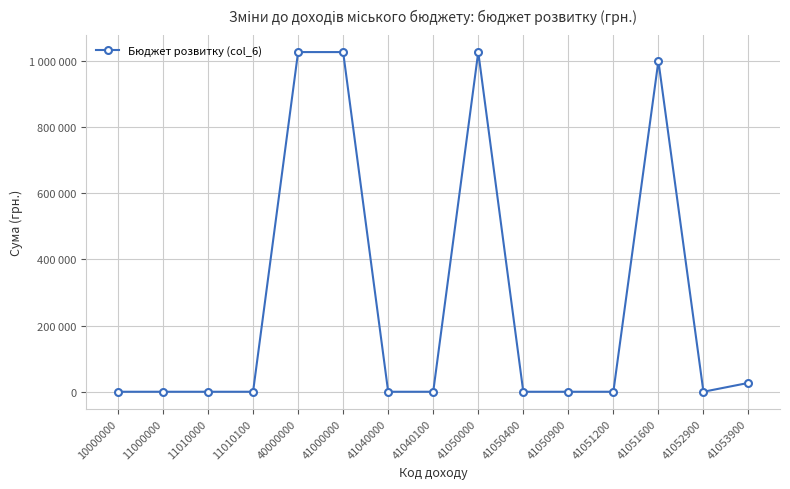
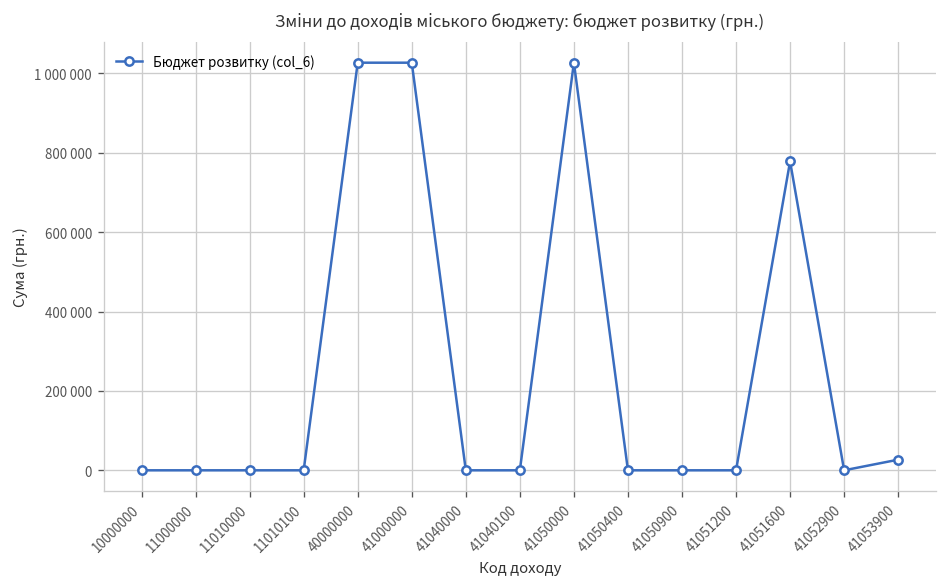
41051600: 1000000 -> 780000
